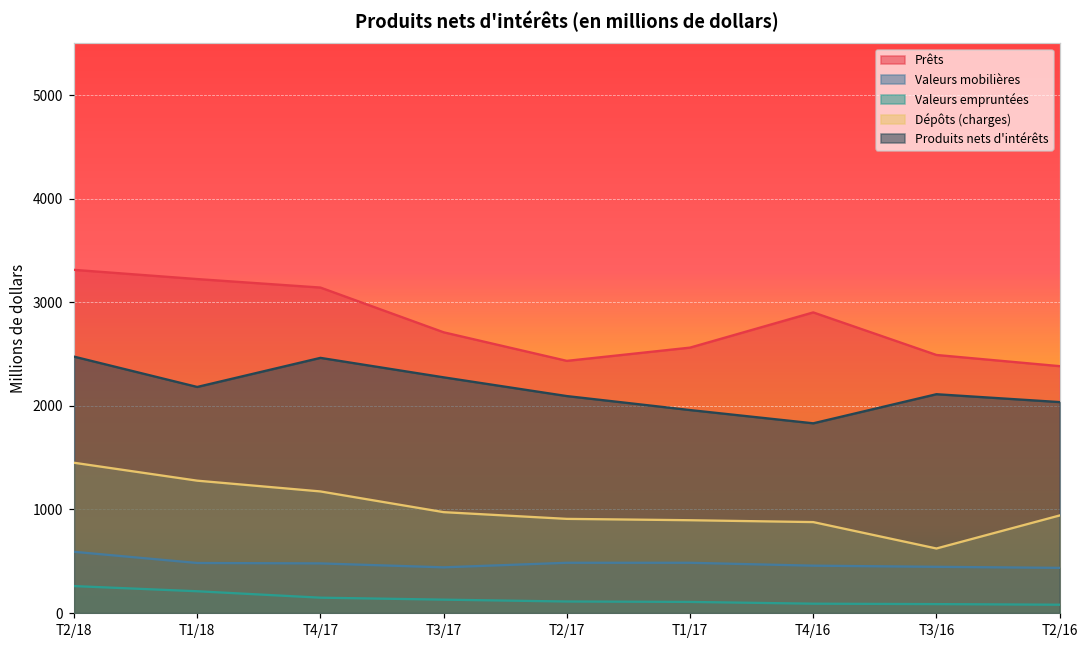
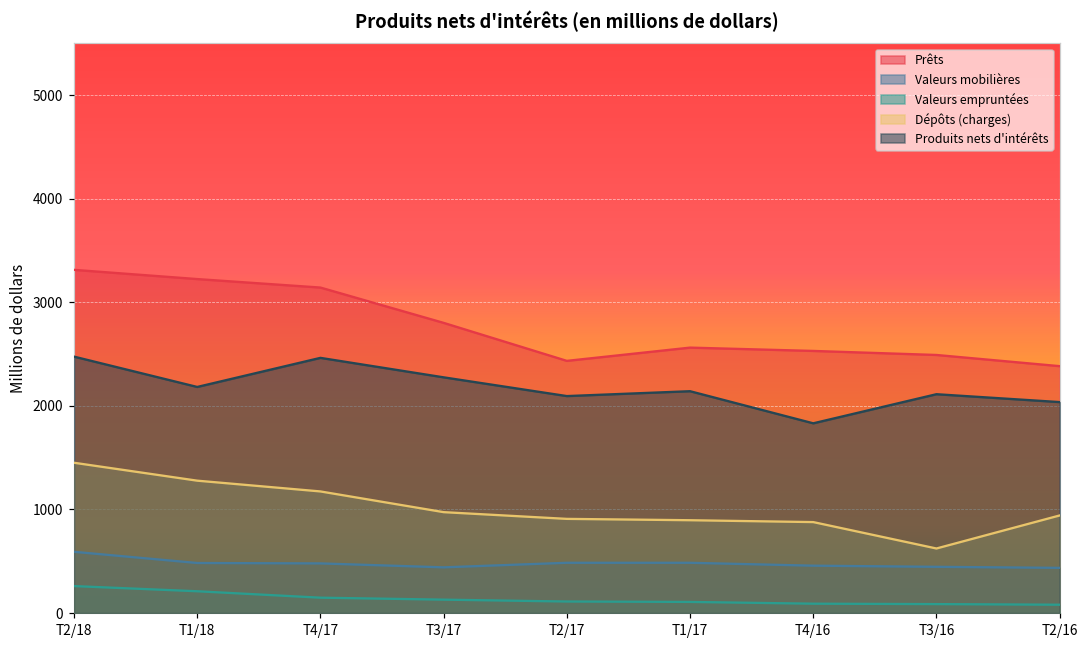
Prêts, T3/17: 2700 -> 2800
Produits nets d'intérêts, T1/17: 2000 -> 2100
Prêts, T4/16: 2900 -> 2500
